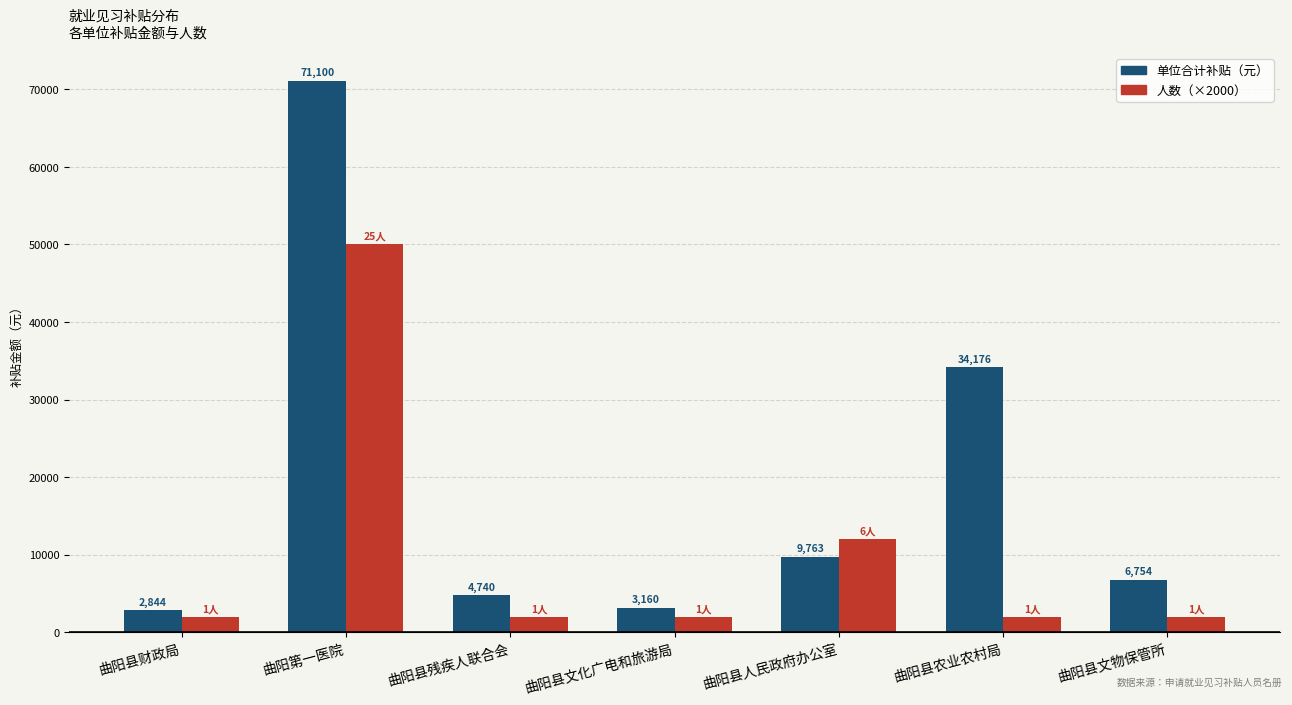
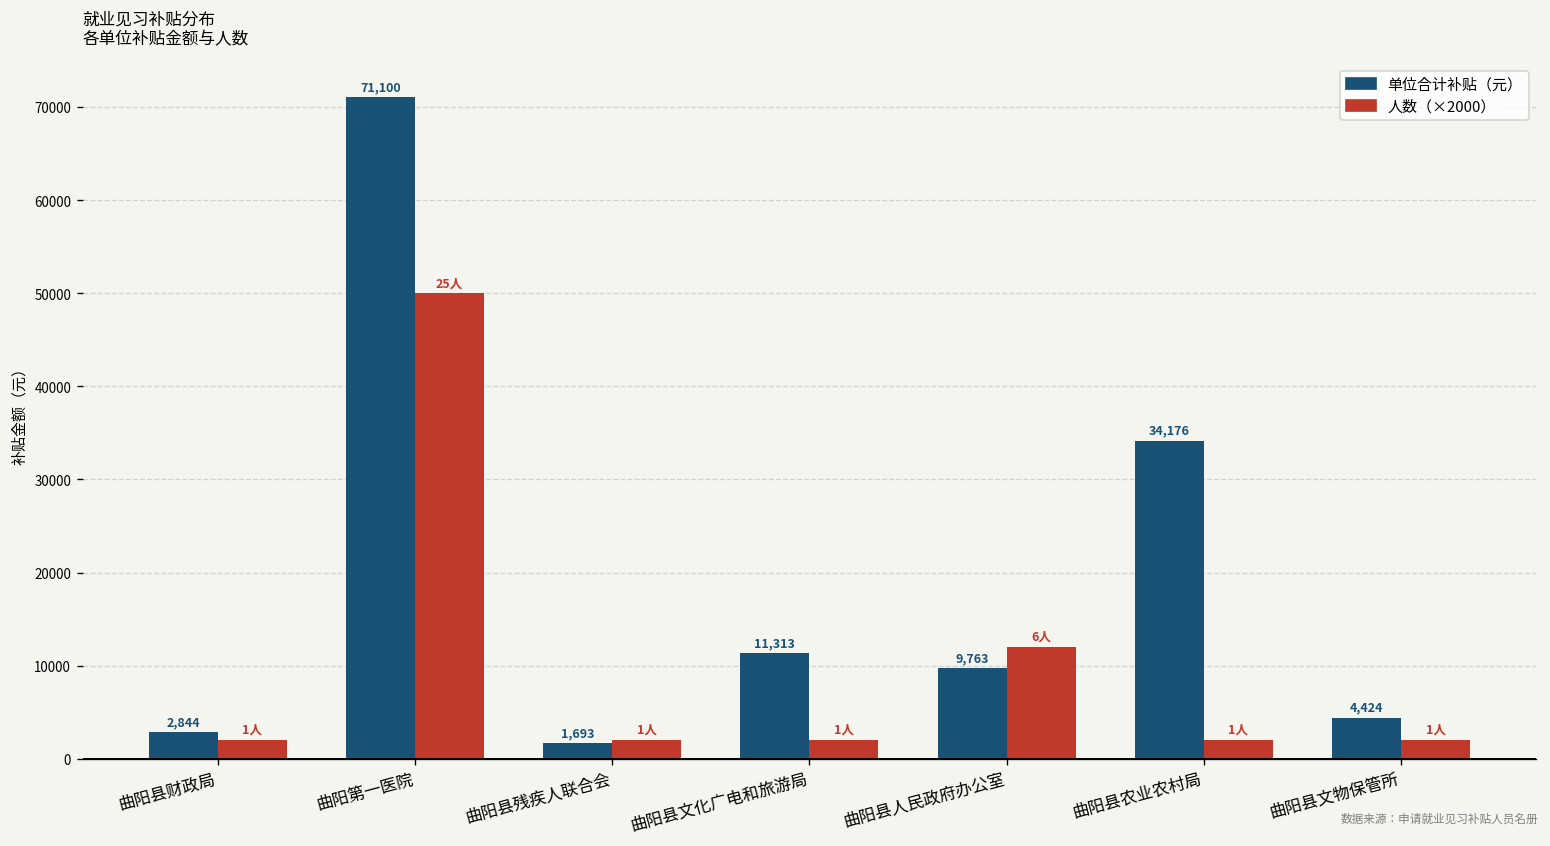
单位合计补贴（元）, 曲阳县残疾人联合会: 4,740 -> 1,693
单位合计补贴（元）, 曲阳县文化广电和旅游局: 3,160 -> 11,313
单位合计补贴（元）, 曲阳县文物保管所: 6,754 -> 4,424
